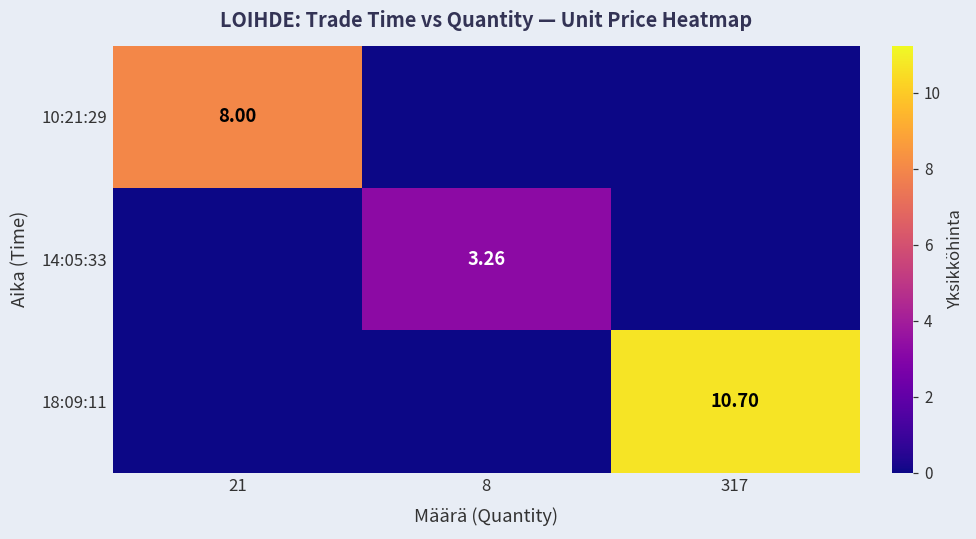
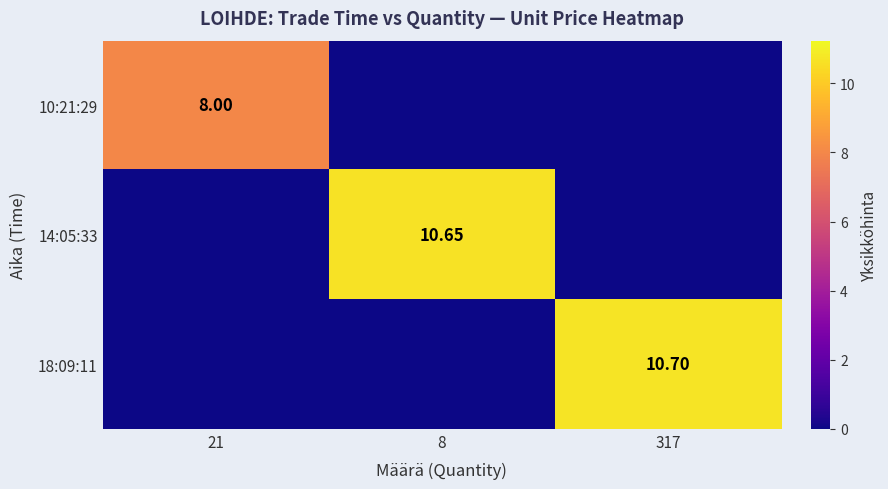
14:05:33, 8: 3.26 -> 10.65
